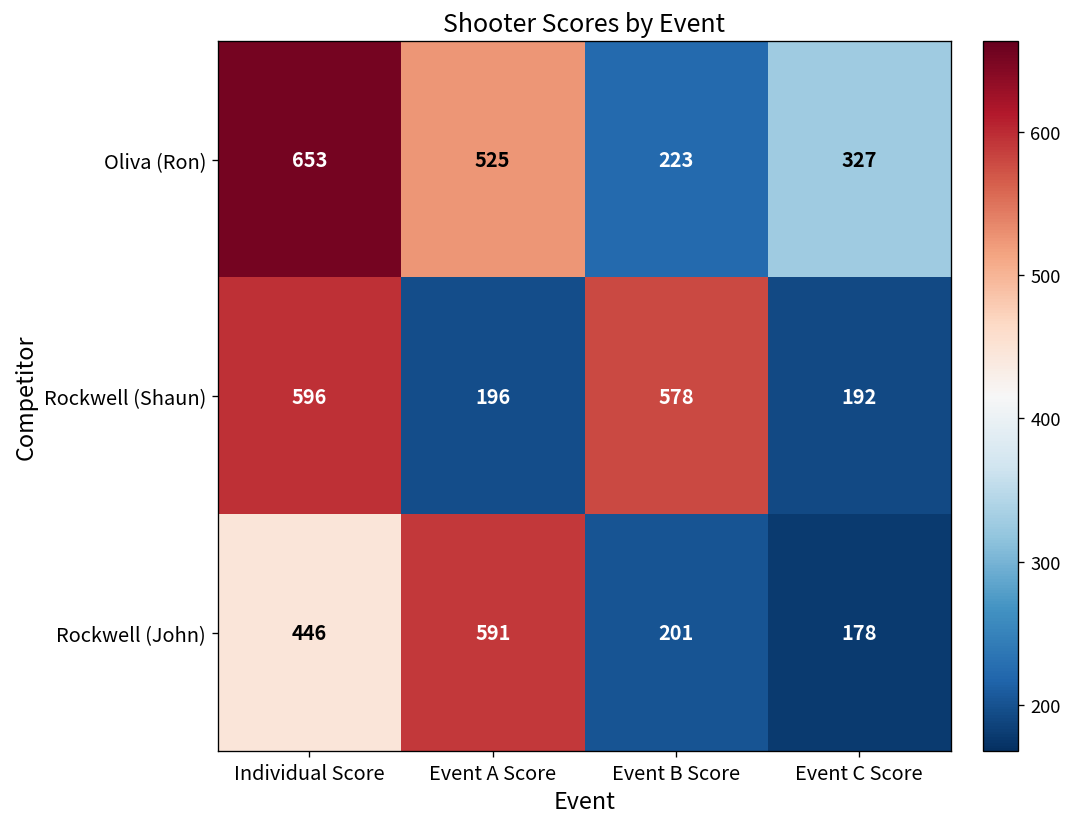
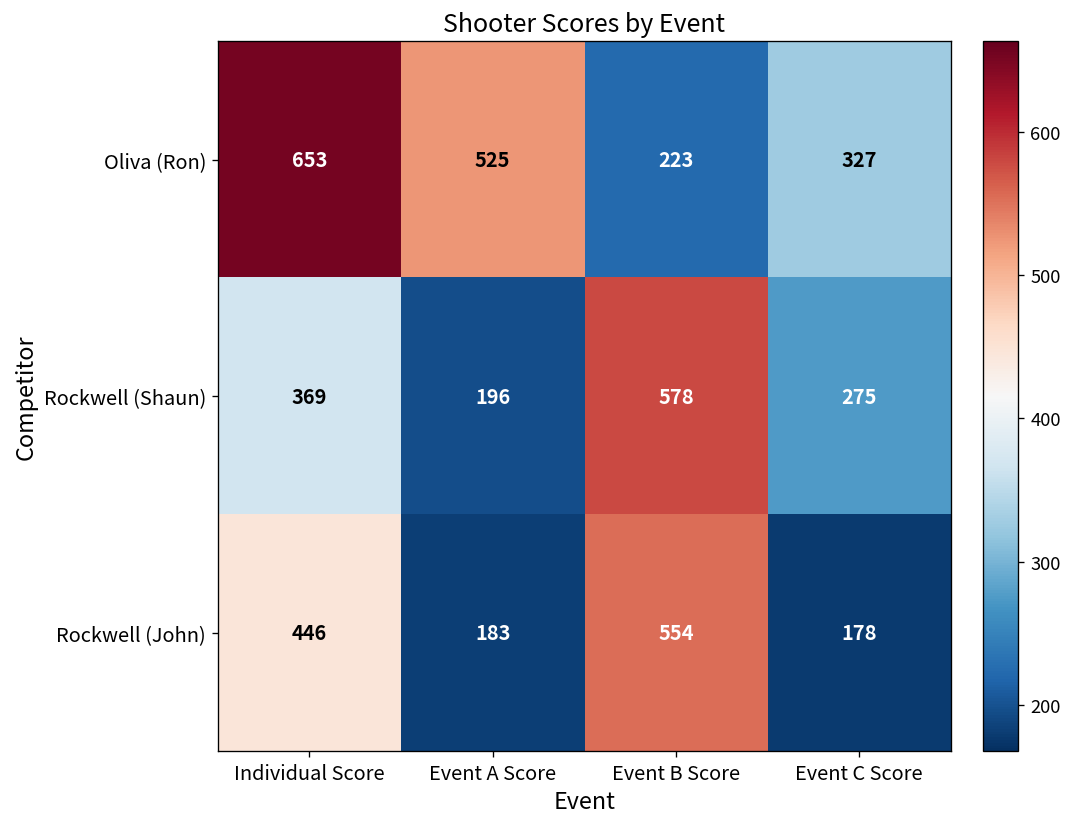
Rockwell (Shaun), Individual Score: 596 -> 369
Rockwell (Shaun), Event C Score: 192 -> 275
Rockwell (John), Event A Score: 591 -> 183
Rockwell (John), Event B Score: 201 -> 554
